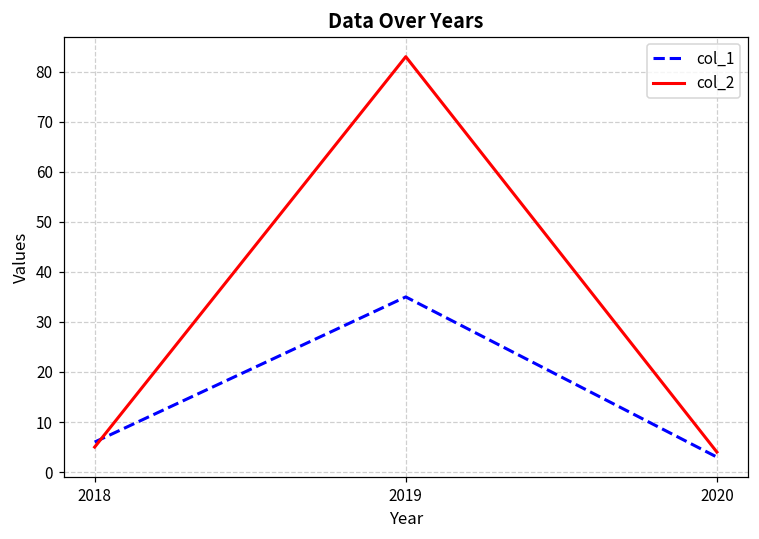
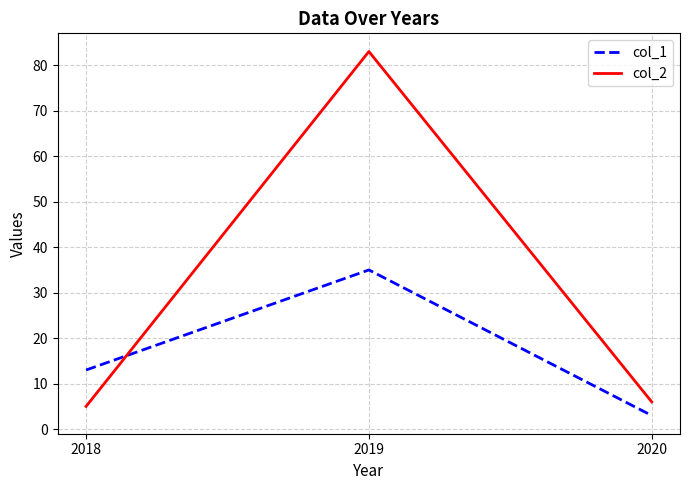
col_1, 2018: 6 -> 13
col_2, 2020: 4 -> 6
